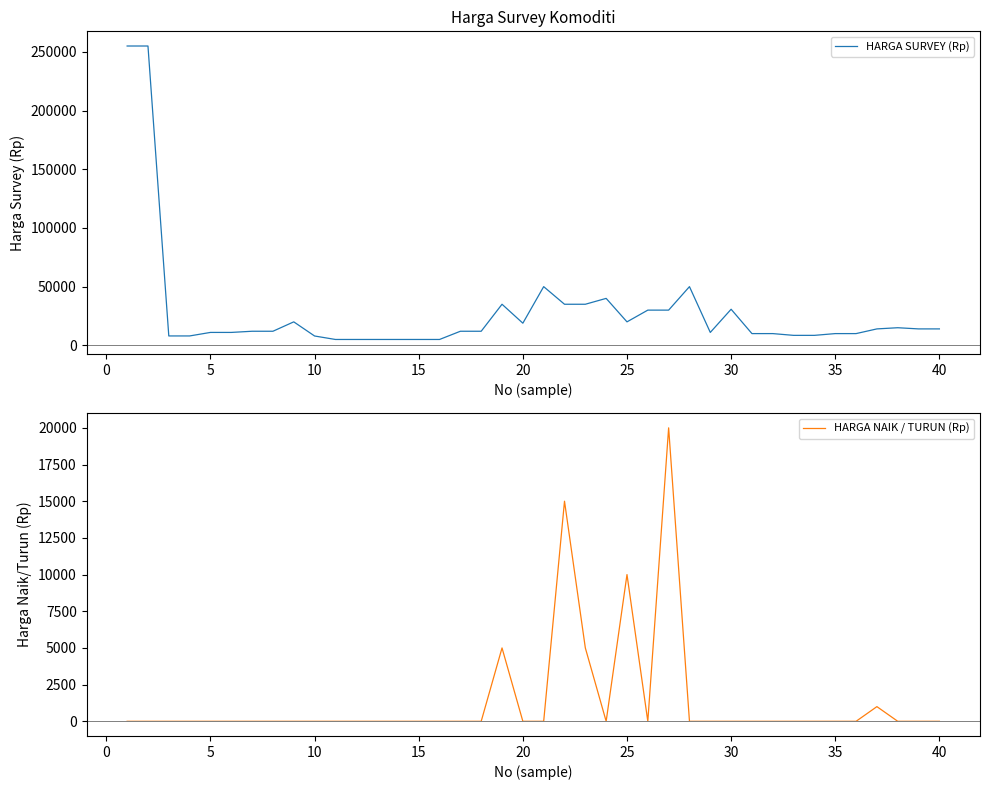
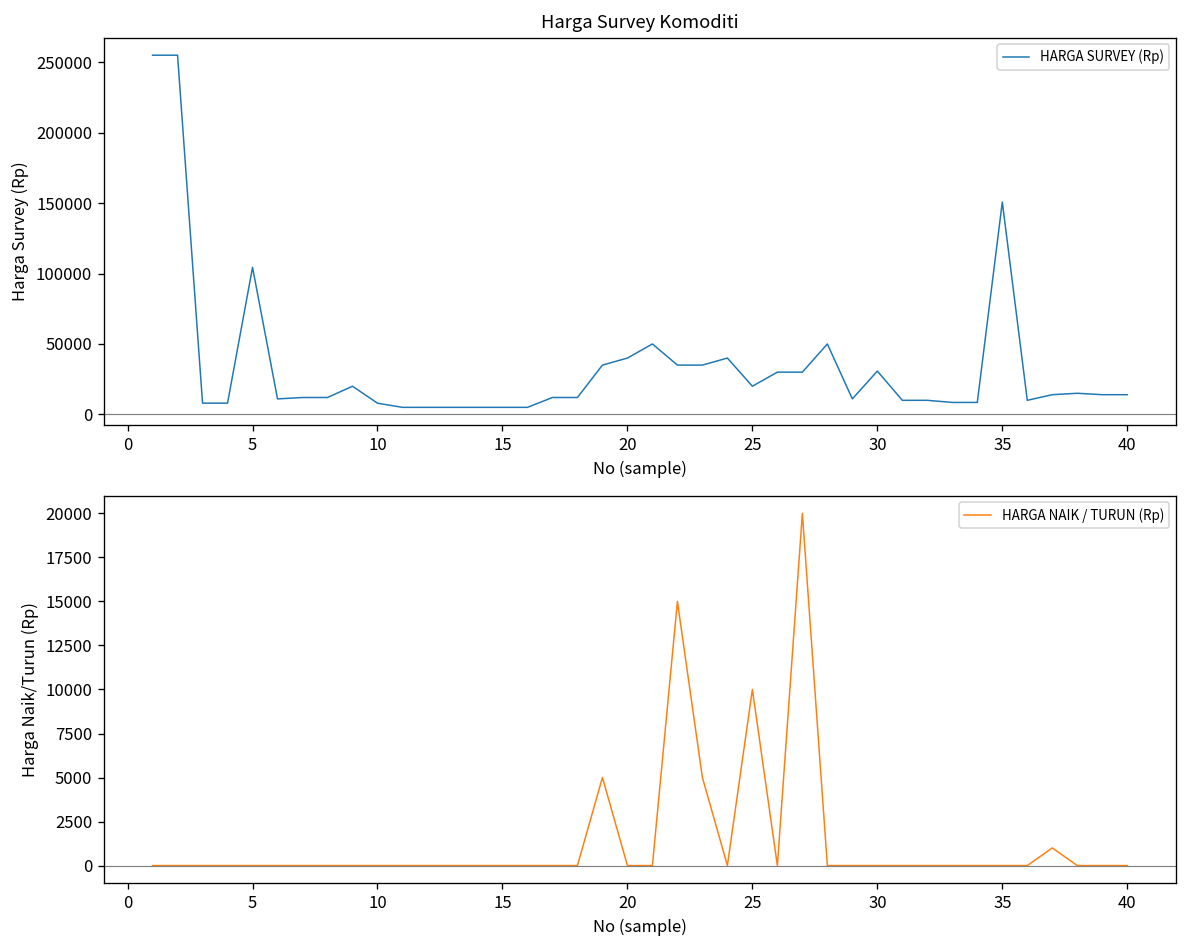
Harga Survey Komoditi, 5: 11000 -> 104000
Harga Survey Komoditi, 20: 19000 -> 40000
Harga Survey Komoditi, 35: 10000 -> 151000
